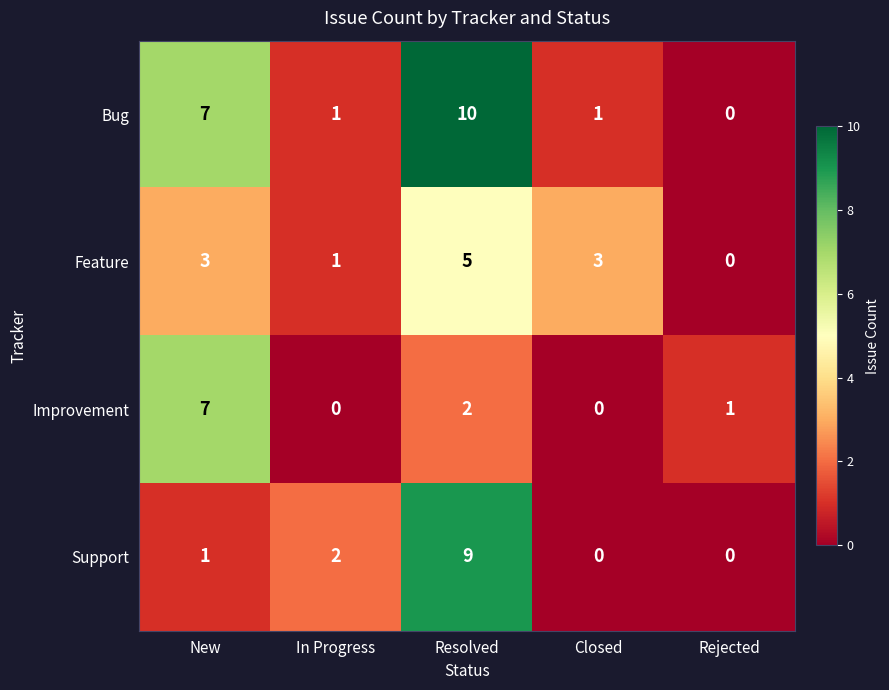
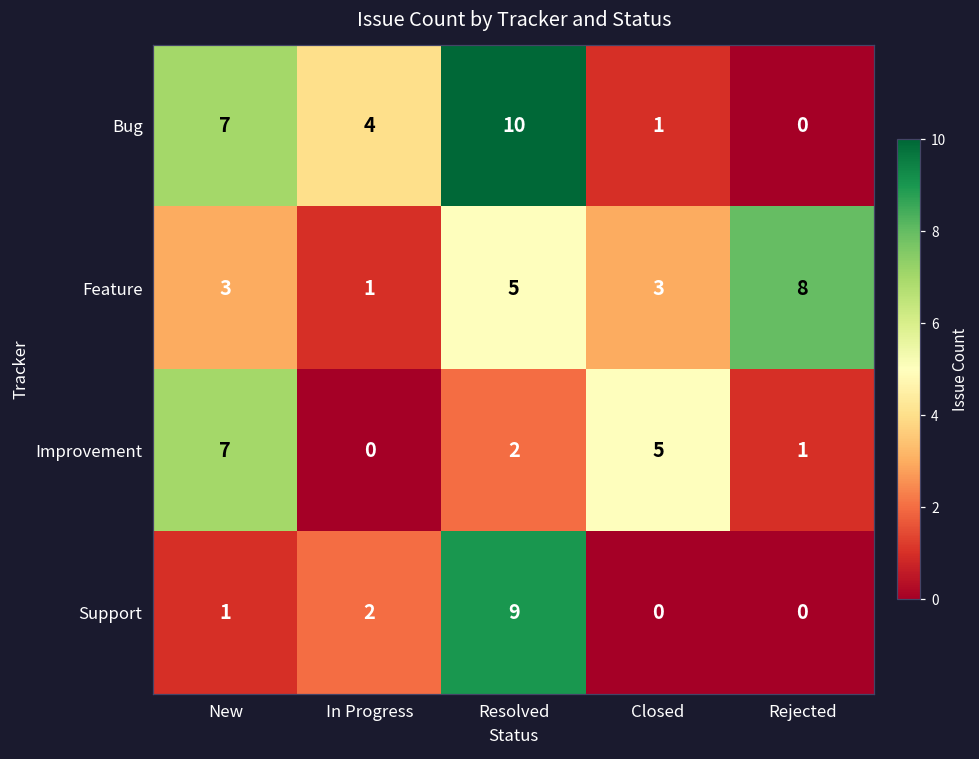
Bug, In Progress: 1 -> 4
Feature, Rejected: 0 -> 8
Improvement, Closed: 0 -> 5
